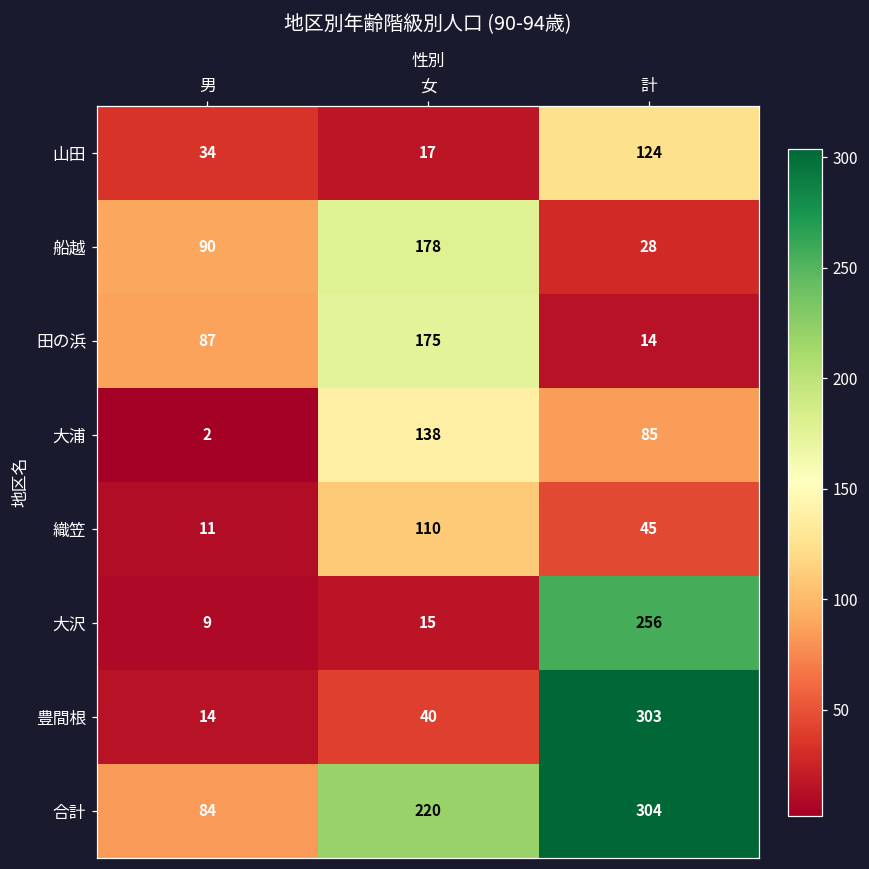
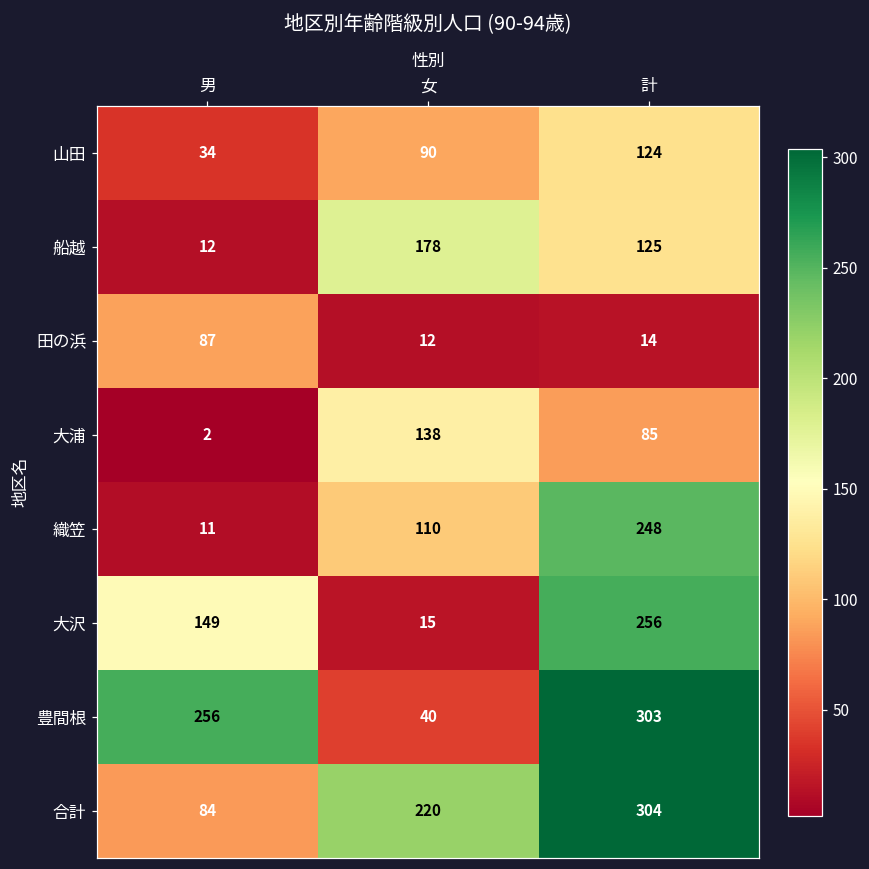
山田, 女: 17 -> 90
船越, 男: 90 -> 12
船越, 計: 28 -> 125
田の浜, 女: 175 -> 12
織笠, 計: 45 -> 248
大沢, 男: 9 -> 149
豊間根, 男: 14 -> 256
